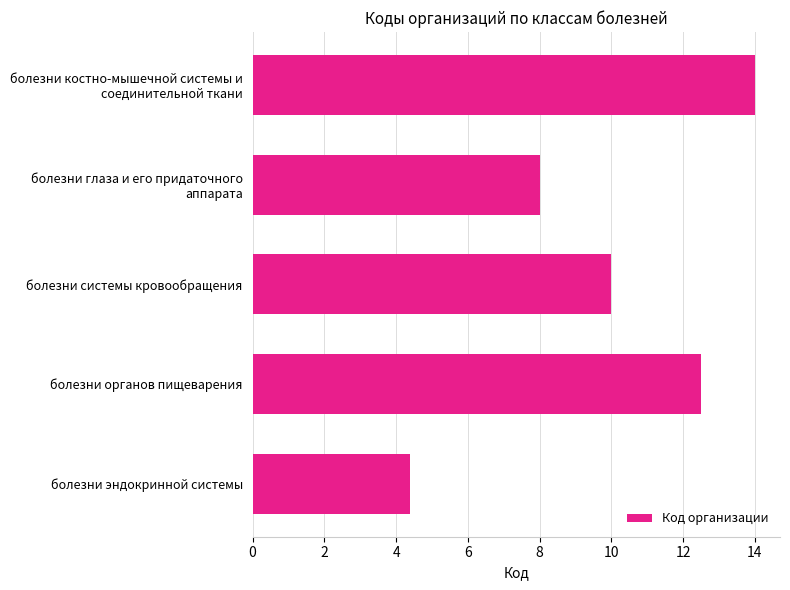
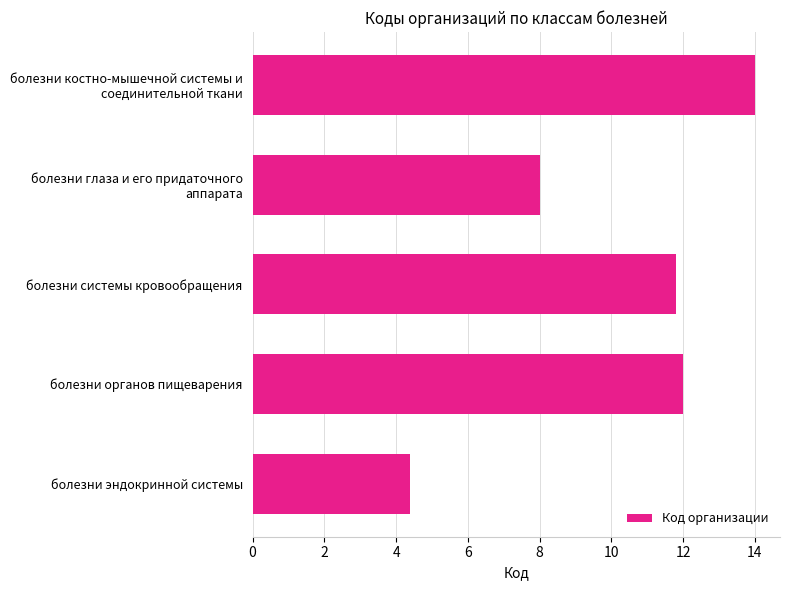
болезни системы кровообращения: 10.0 -> 11.8
болезни органов пищеварения: 12.5 -> 12.0
